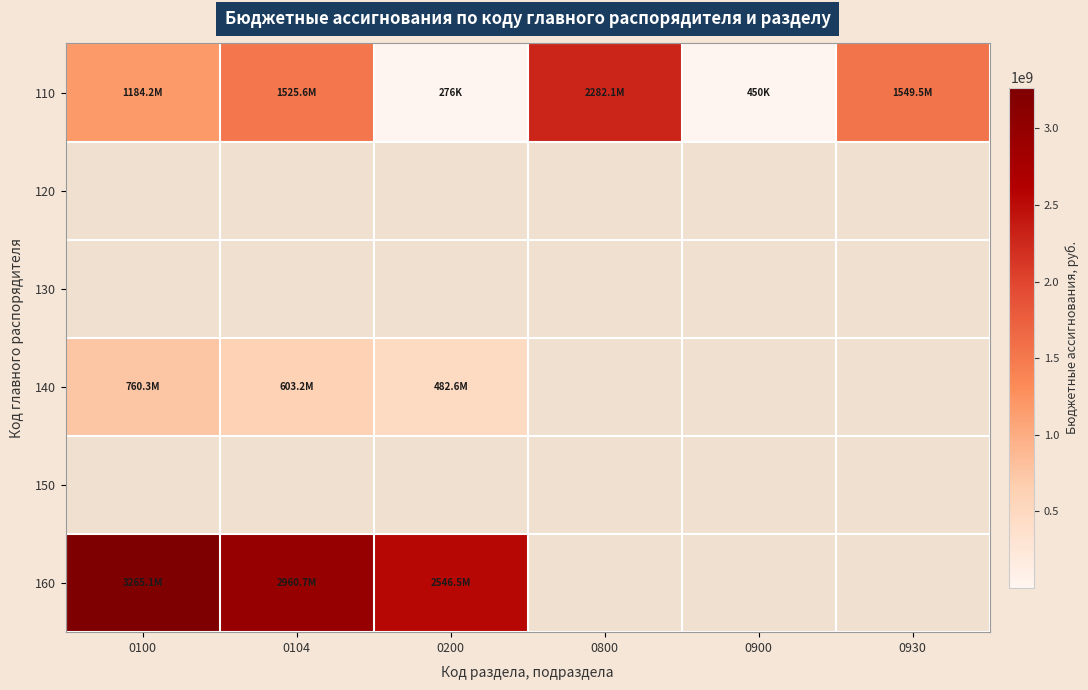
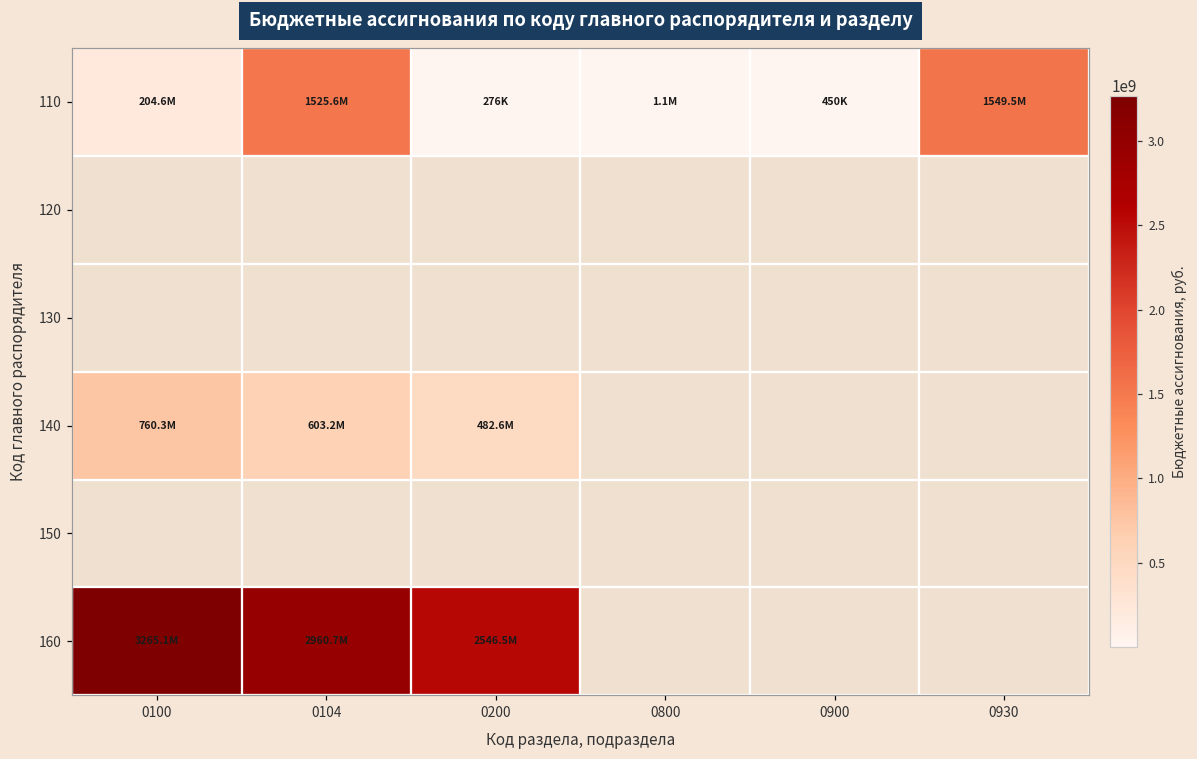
110, 0100: 1184.2M -> 204.6M
110, 0800: 2282.1M -> 1.1M
